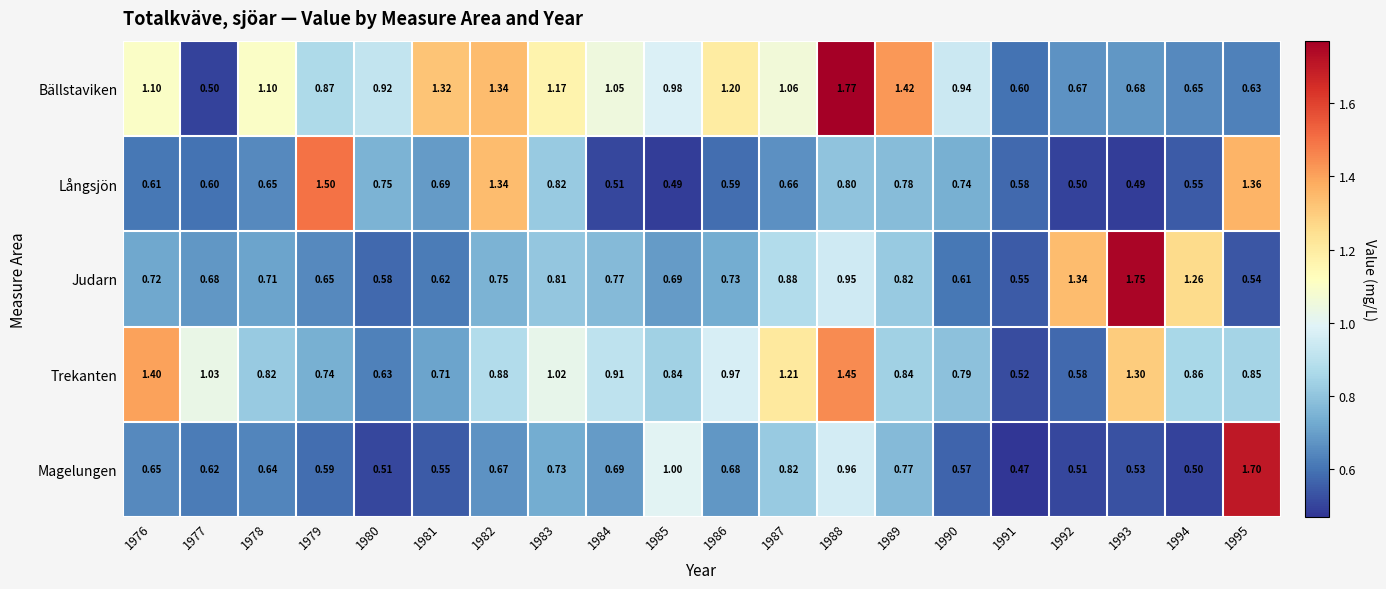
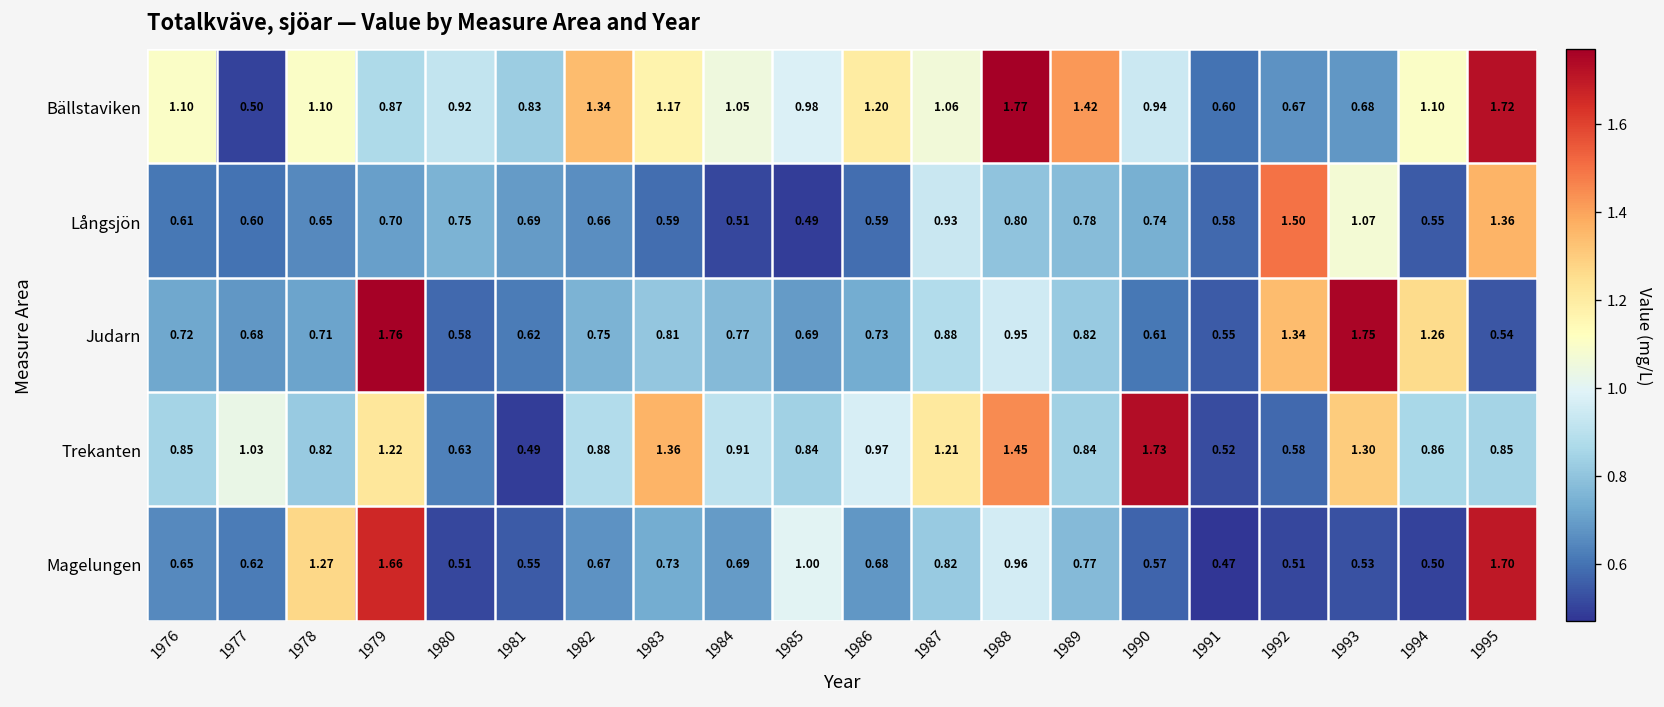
Bällstaviken, 1981: 1.32 -> 0.83
Bällstaviken, 1994: 0.65 -> 1.10
Bällstaviken, 1995: 0.63 -> 1.72
Långsjön, 1979: 1.50 -> 0.70
Långsjön, 1982: 1.34 -> 0.66
Långsjön, 1983: 0.82 -> 0.59
Långsjön, 1987: 0.66 -> 0.93
Långsjön, 1992: 0.50 -> 1.50
Långsjön, 1993: 0.49 -> 1.07
Judarn, 1979: 0.65 -> 1.76
Trekanten, 1976: 1.40 -> 0.85
Trekanten, 1979: 0.74 -> 1.22
Trekanten, 1981: 0.71 -> 0.49
Trekanten, 1983: 1.02 -> 1.36
Trekanten, 1990: 0.79 -> 1.73
Magelungen, 1978: 0.64 -> 1.27
Magelungen, 1979: 0.59 -> 1.66
